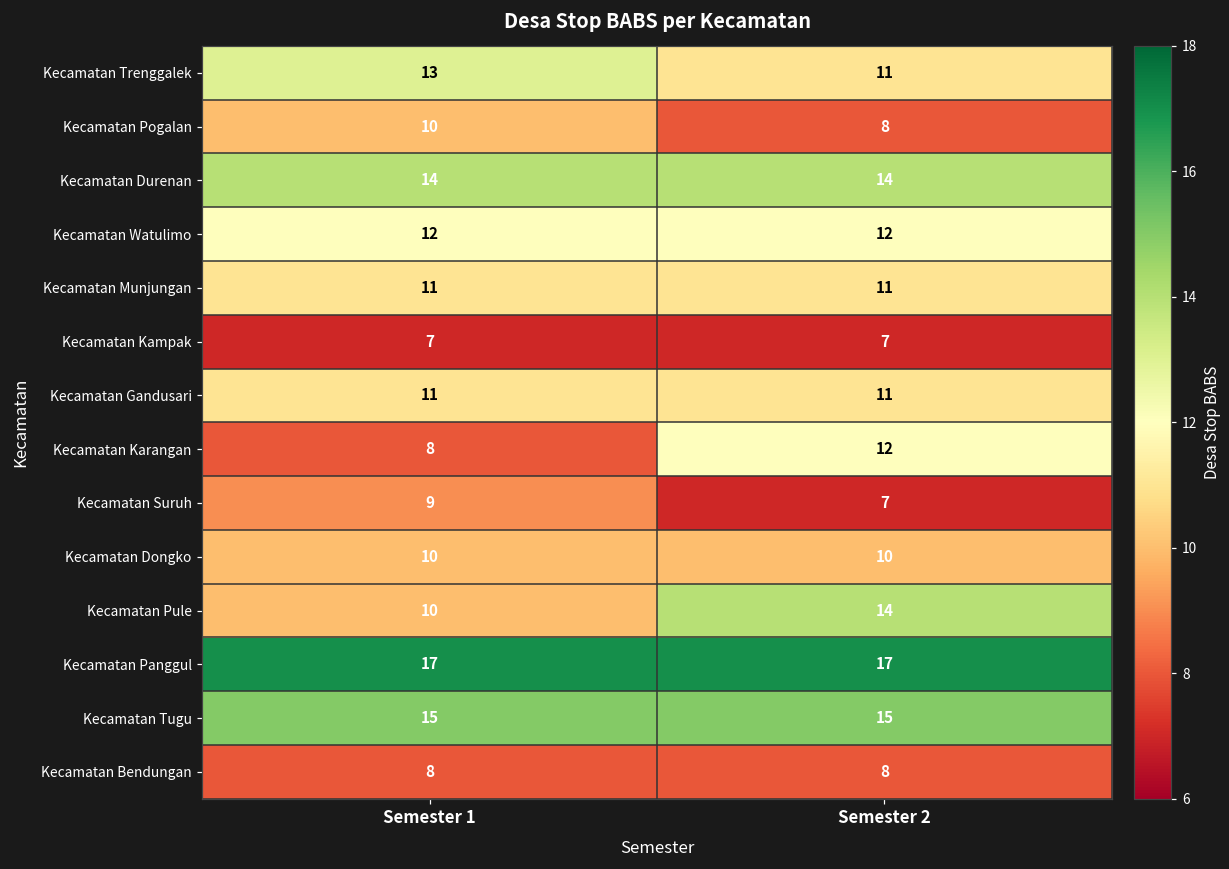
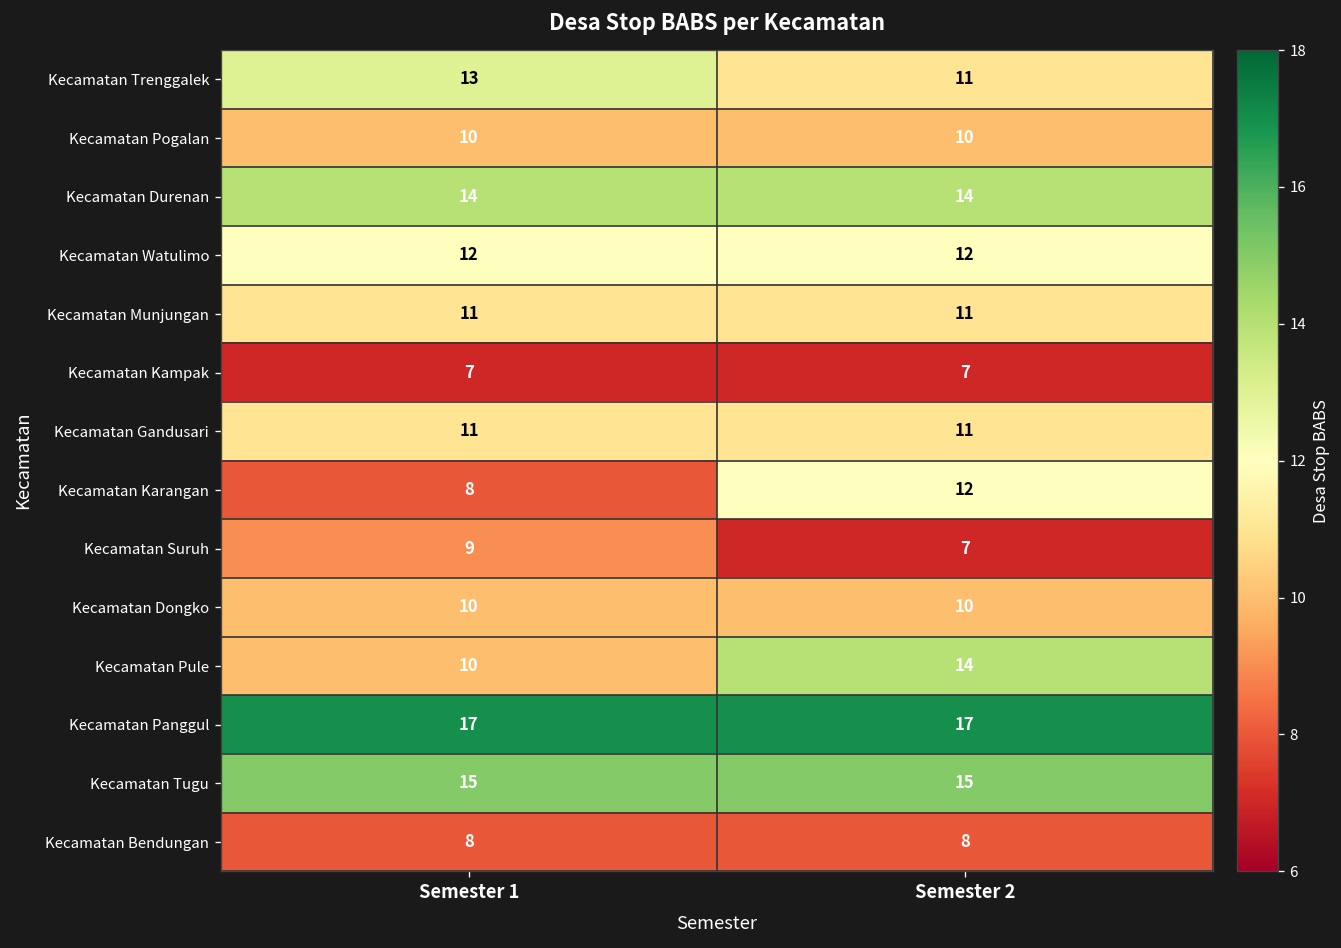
Kecamatan Pogalan, Semester 2: 8 -> 10
